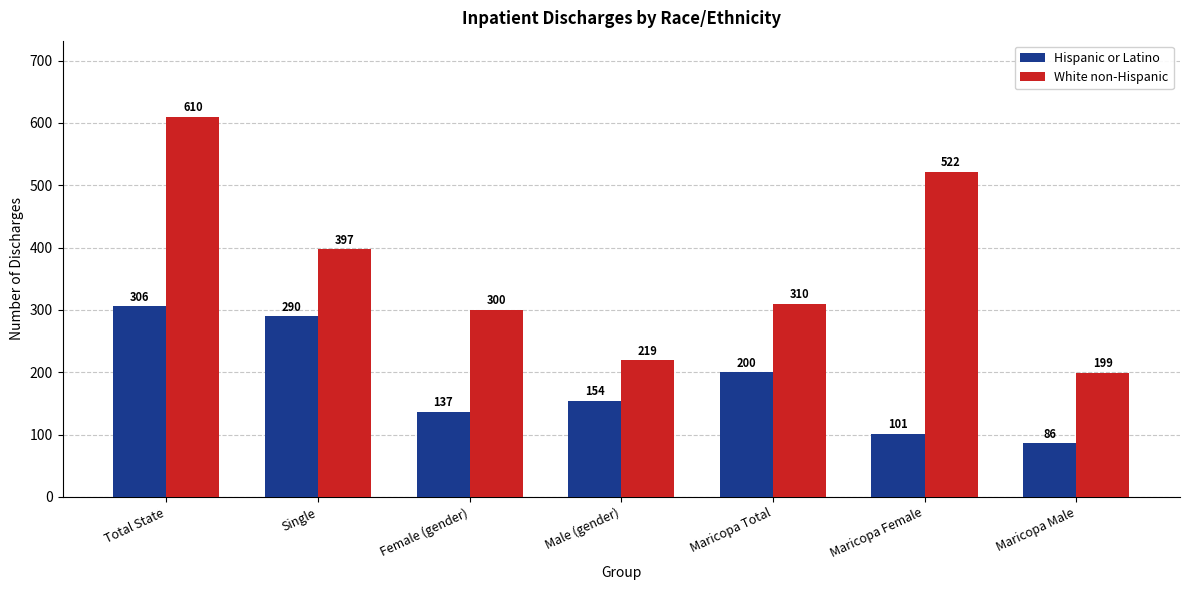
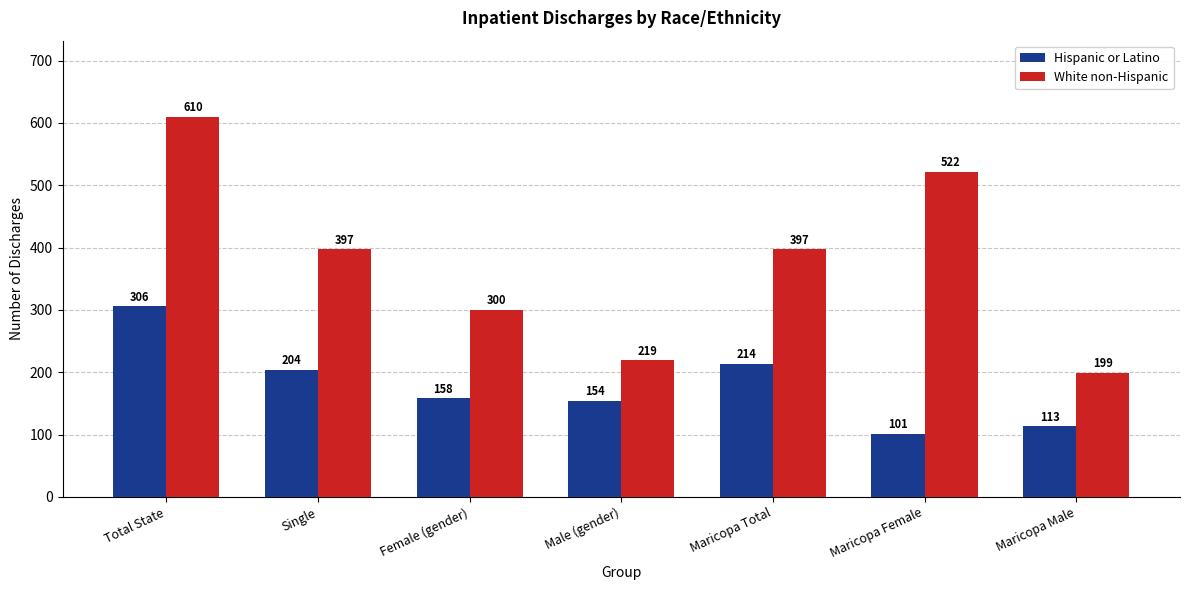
Hispanic or Latino, Single: 290 -> 204
Hispanic or Latino, Female (gender): 137 -> 158
Hispanic or Latino, Maricopa Total: 200 -> 214
White non-Hispanic, Maricopa Total: 310 -> 397
Hispanic or Latino, Maricopa Male: 86 -> 113
